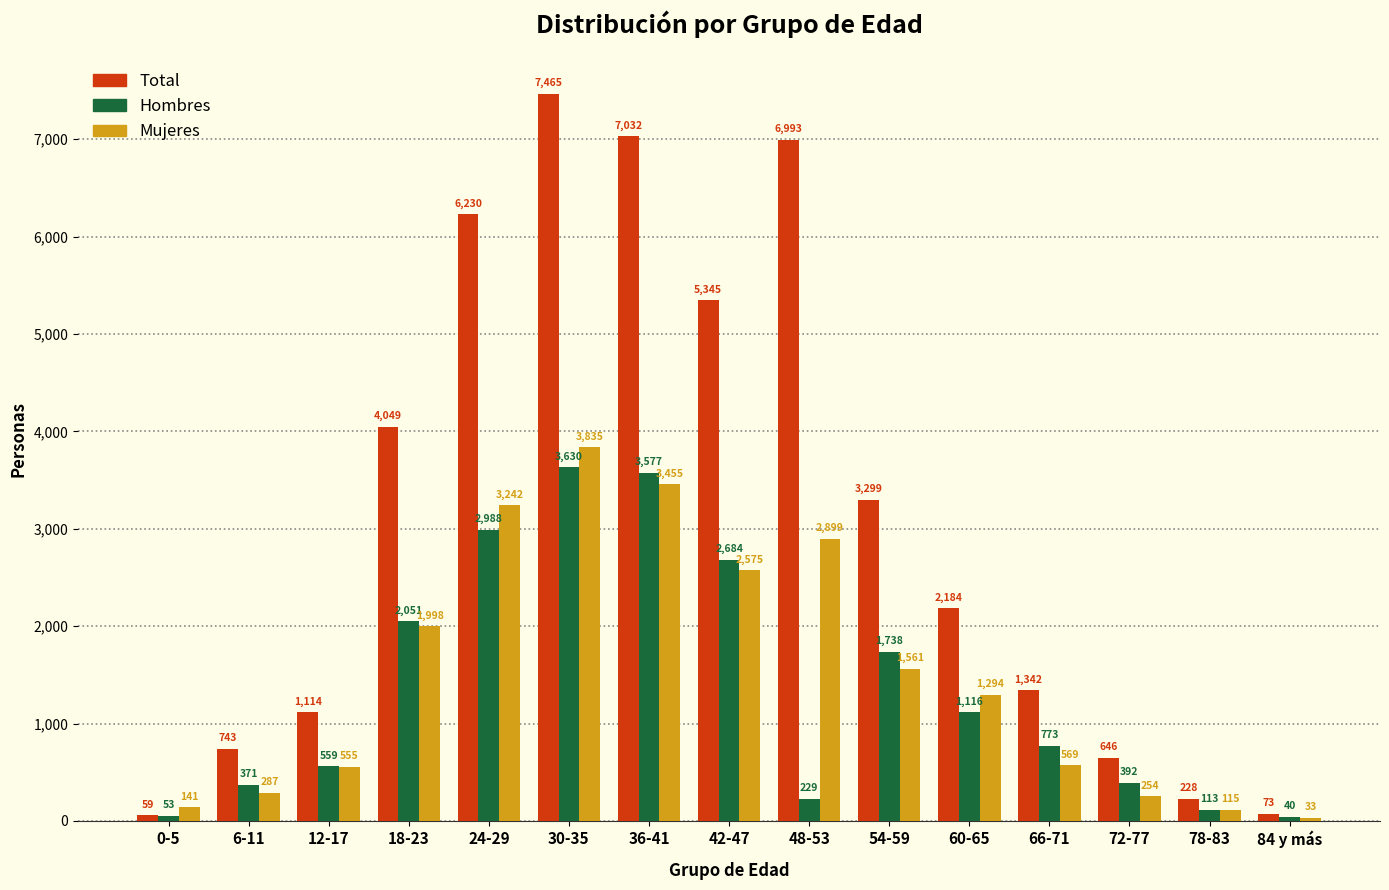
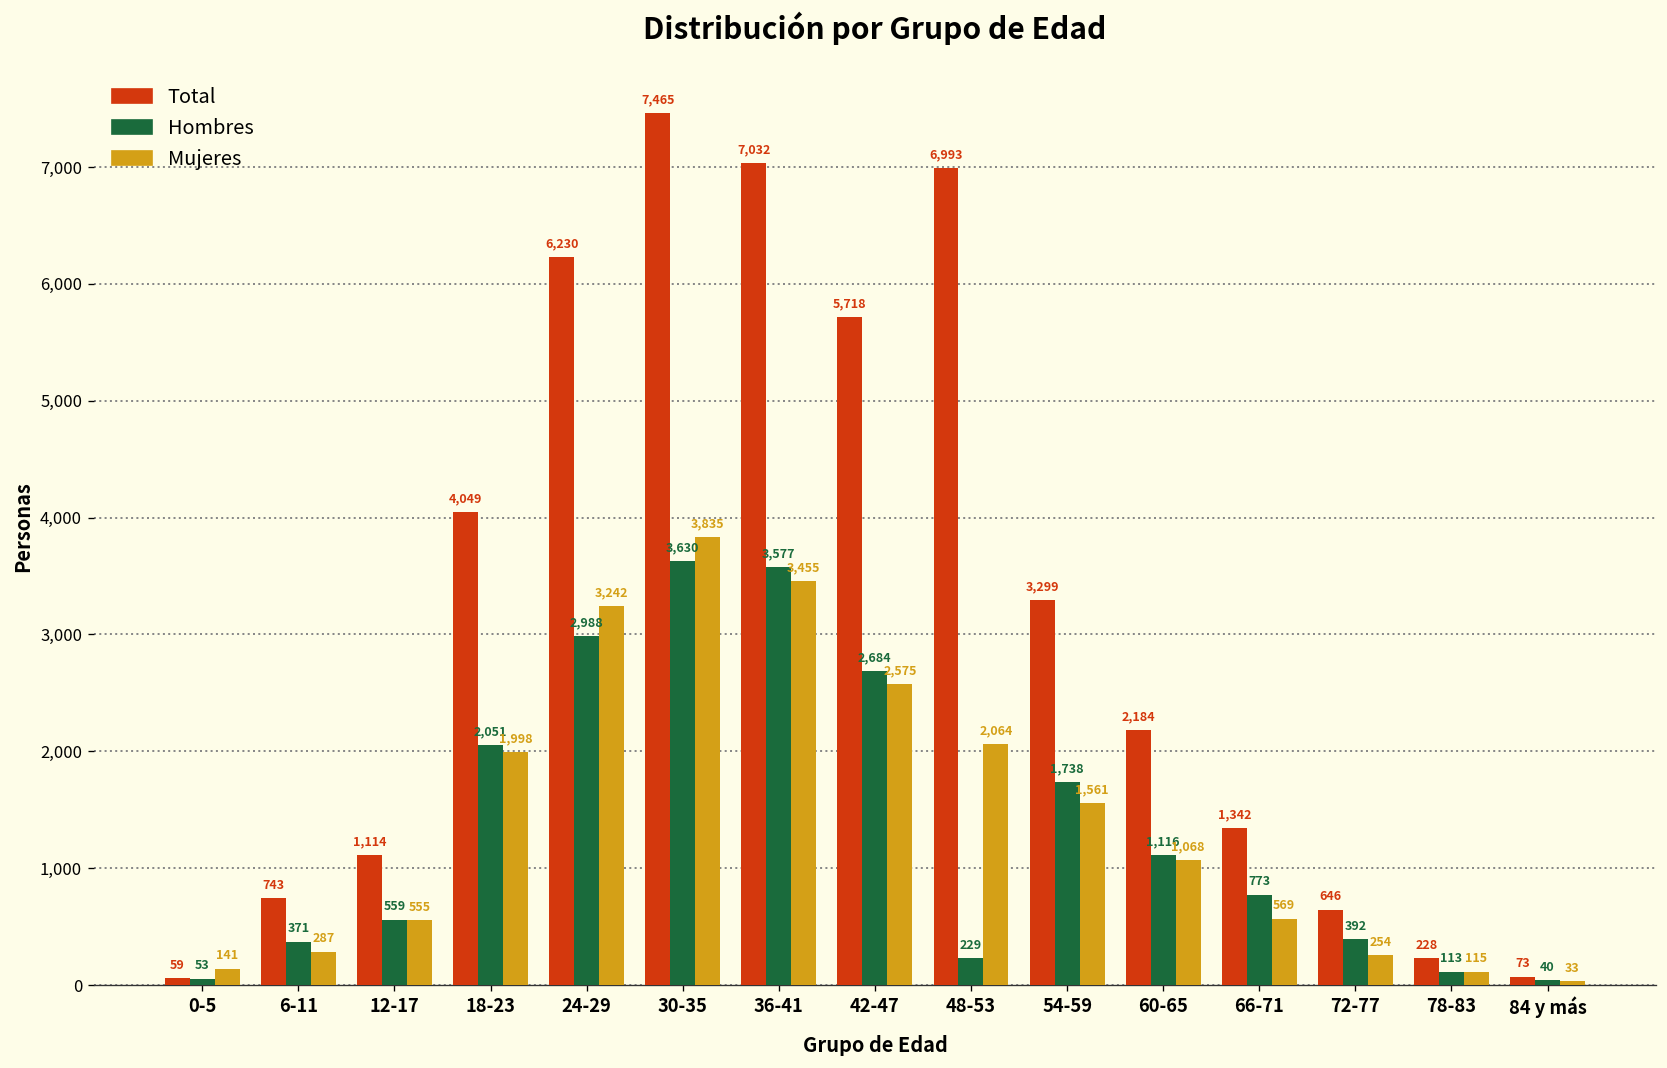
Total, 42-47: 5,345 -> 5,718
Mujeres, 48-53: 2,899 -> 2,064
Mujeres, 60-65: 1,294 -> 1,068
